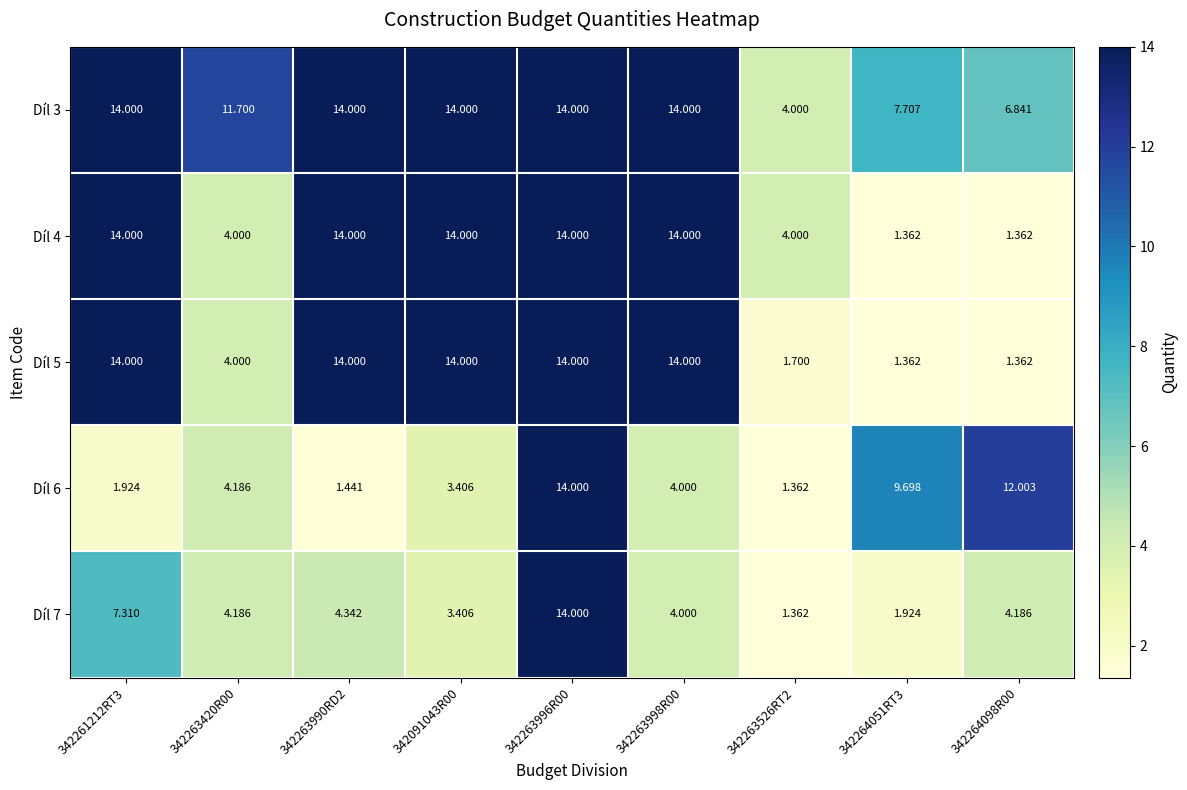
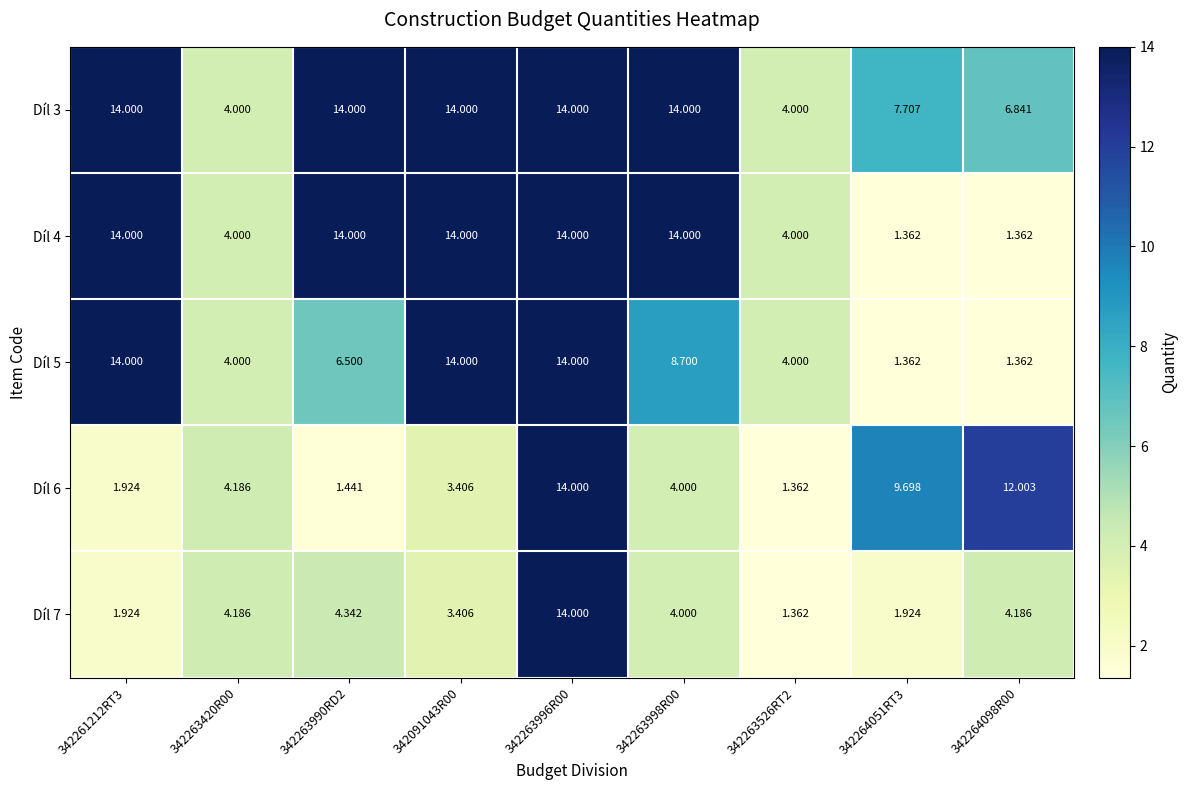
Díl 3, 342263420R00: 11.700 -> 4.000
Díl 5, 342263990RD2: 14.000 -> 6.500
Díl 5, 342263998R00: 14.000 -> 8.700
Díl 5, 342263526RT2: 1.700 -> 4.000
Díl 7, 342261212RT3: 7.310 -> 1.924
